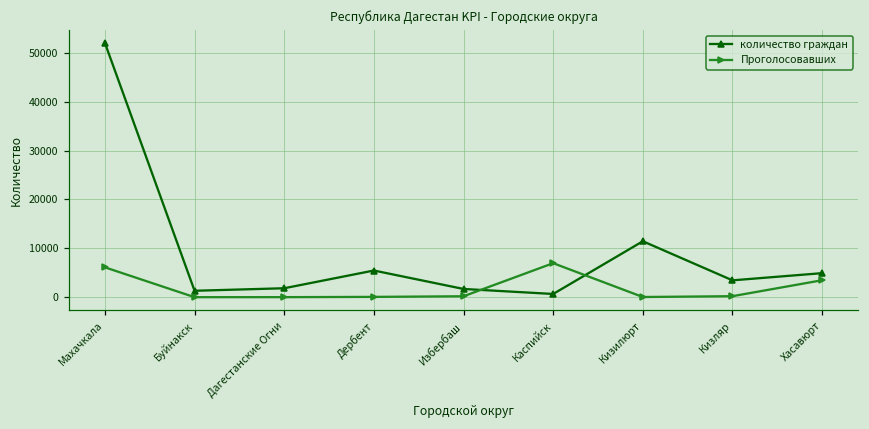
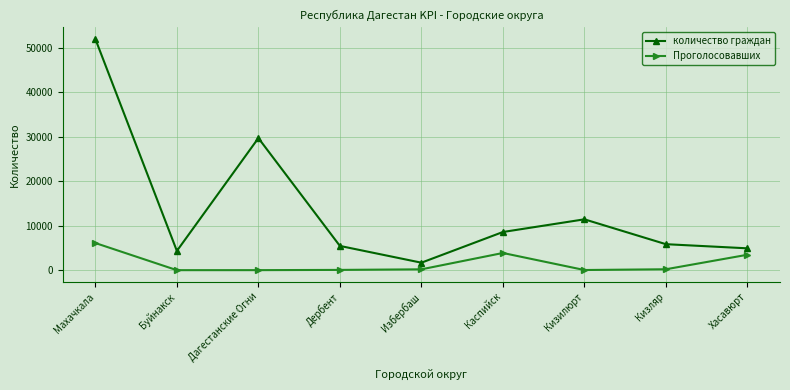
количество граждан, Буйнакск: 1000 -> 4000
количество граждан, Дагестанские Огни: 2000 -> 30000
количество граждан, Каспийск: 1000 -> 9000
Проголосовавших, Каспийск: 7000 -> 4000
количество граждан, Кизляр: 3000 -> 6000
